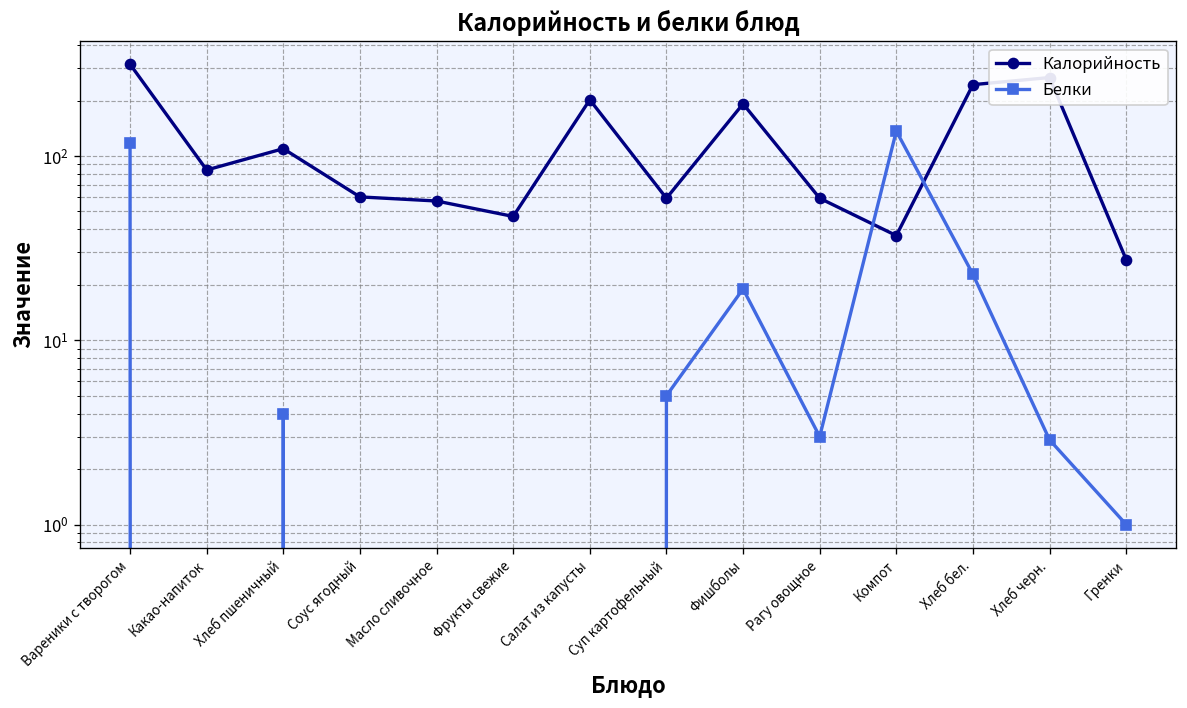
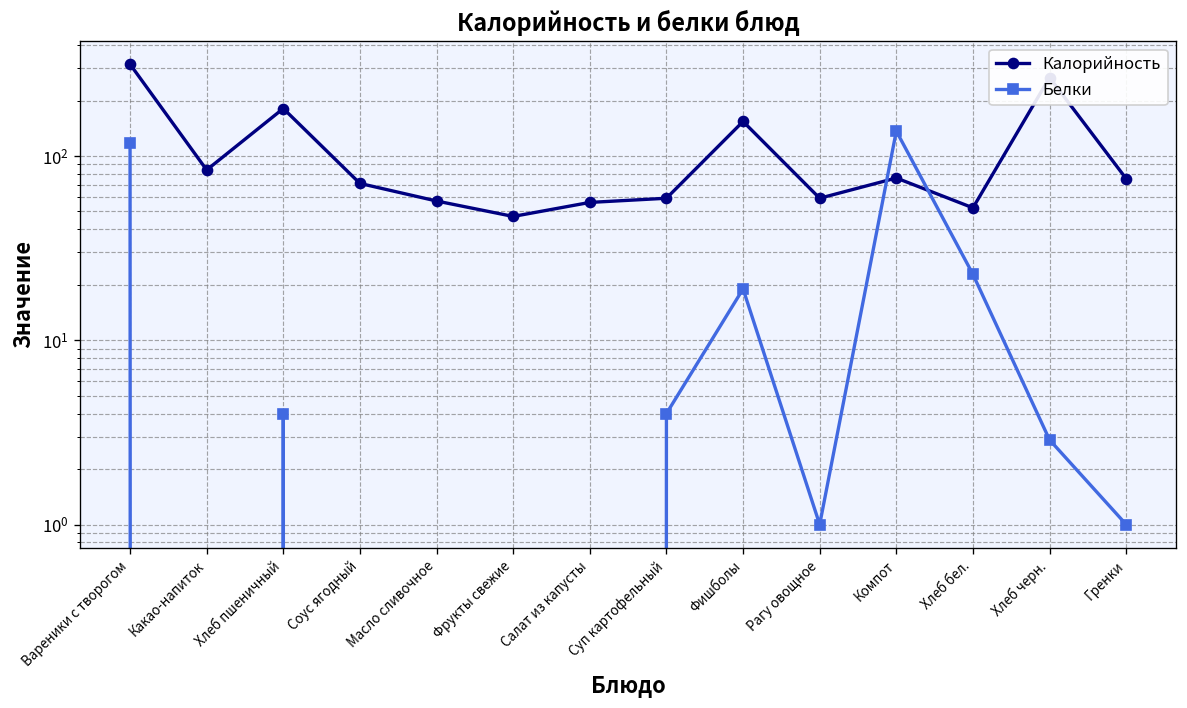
Калорийность, Хлеб пшеничный: 110 -> 180
Калорийность, Соус ягодный: 60 -> 70
Калорийность, Салат из капусты: 200 -> 56
Белки, Суп картофельный: 5 -> 4
Калорийность, Фишболы: 190 -> 150
Белки, Рагу овощное: 3 -> 1
Калорийность, Компот: 37 -> 80
Калорийность, Хлеб бел.: 240 -> 52
Калорийность, Гренки: 27 -> 80
